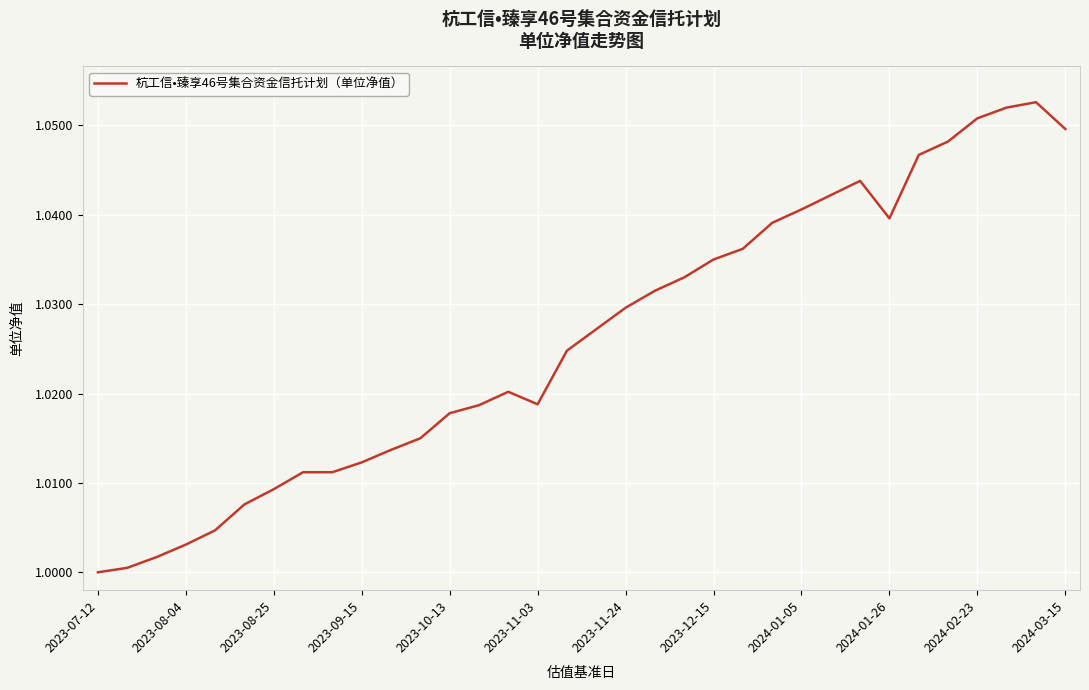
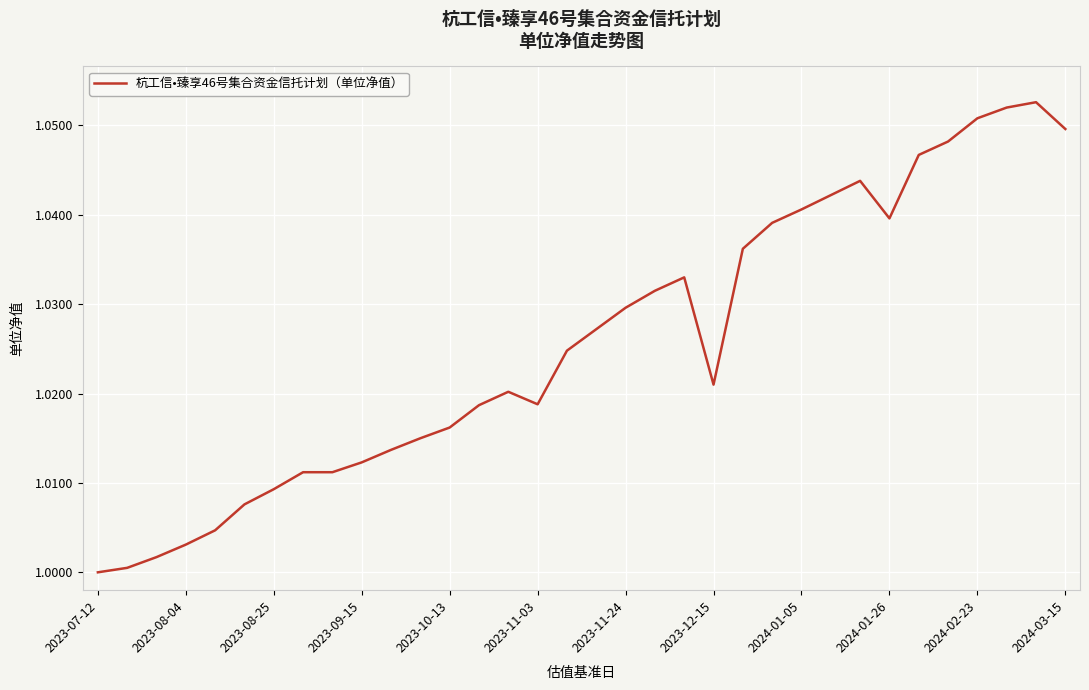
2023-10-13: 1.018 -> 1.016
2023-12-15: 1.035 -> 1.021
